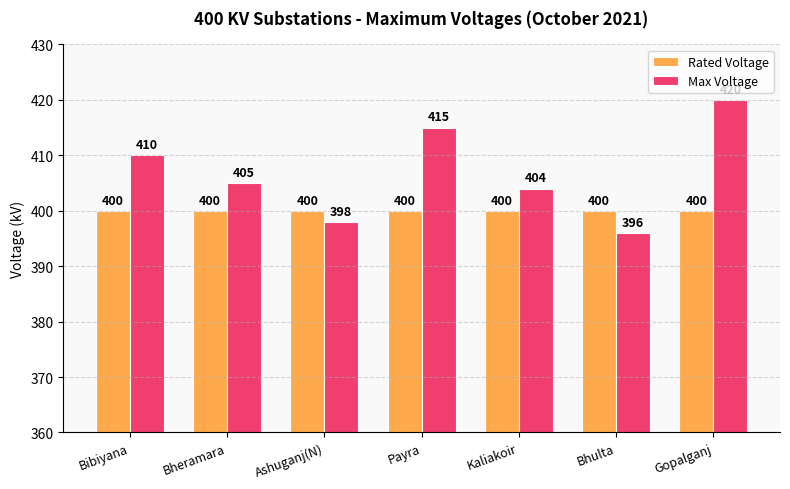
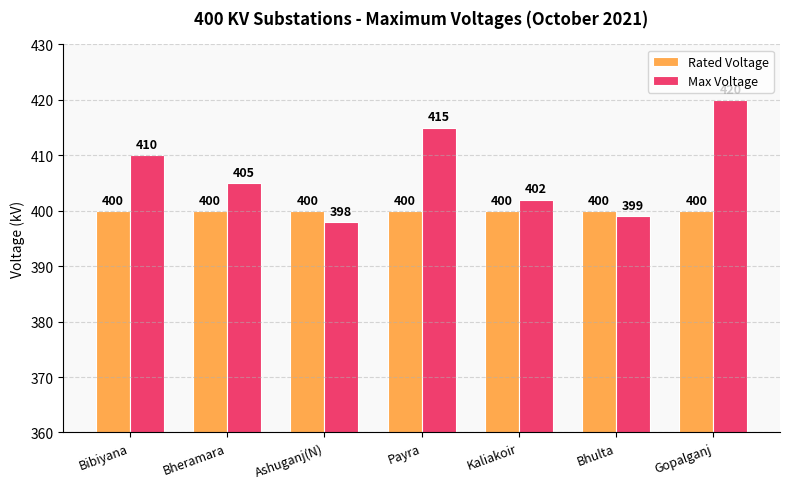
Max Voltage, Kaliakoir: 404 -> 402
Max Voltage, Bhulta: 396 -> 399
